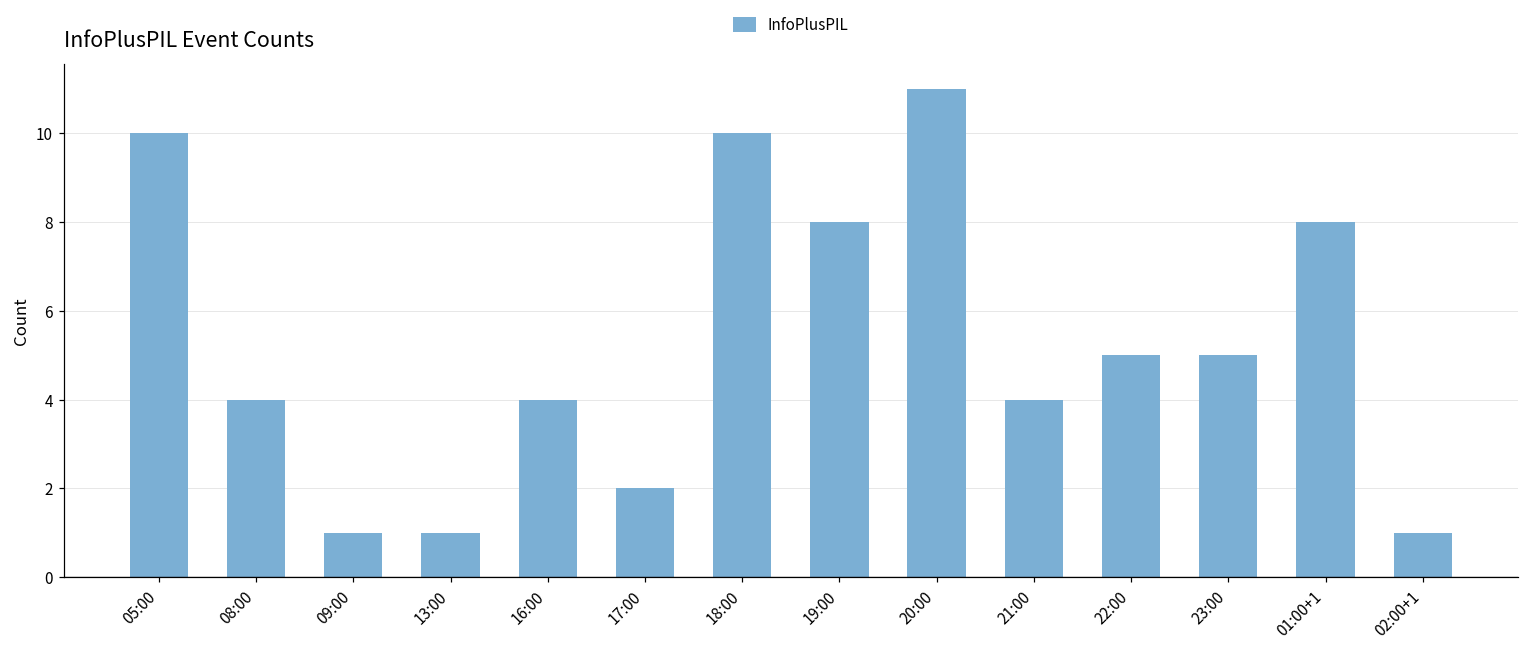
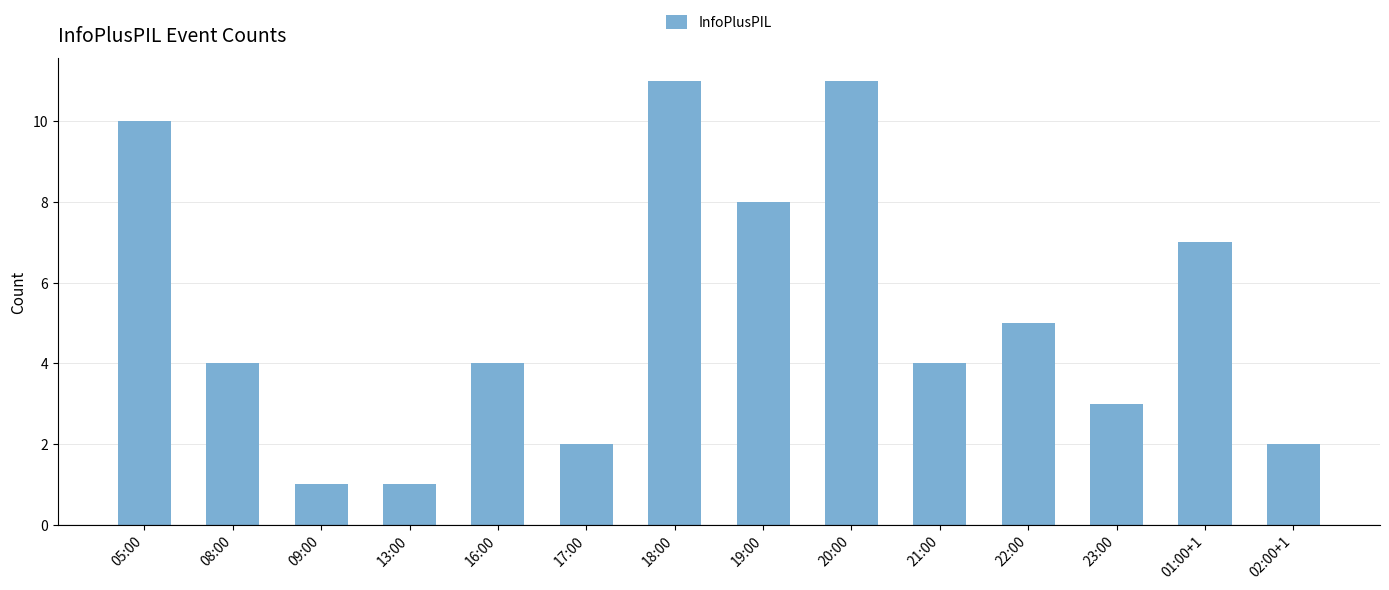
18:00: 10 -> 11
23:00: 5 -> 3
01:00+1: 8 -> 7
02:00+1: 1 -> 2
